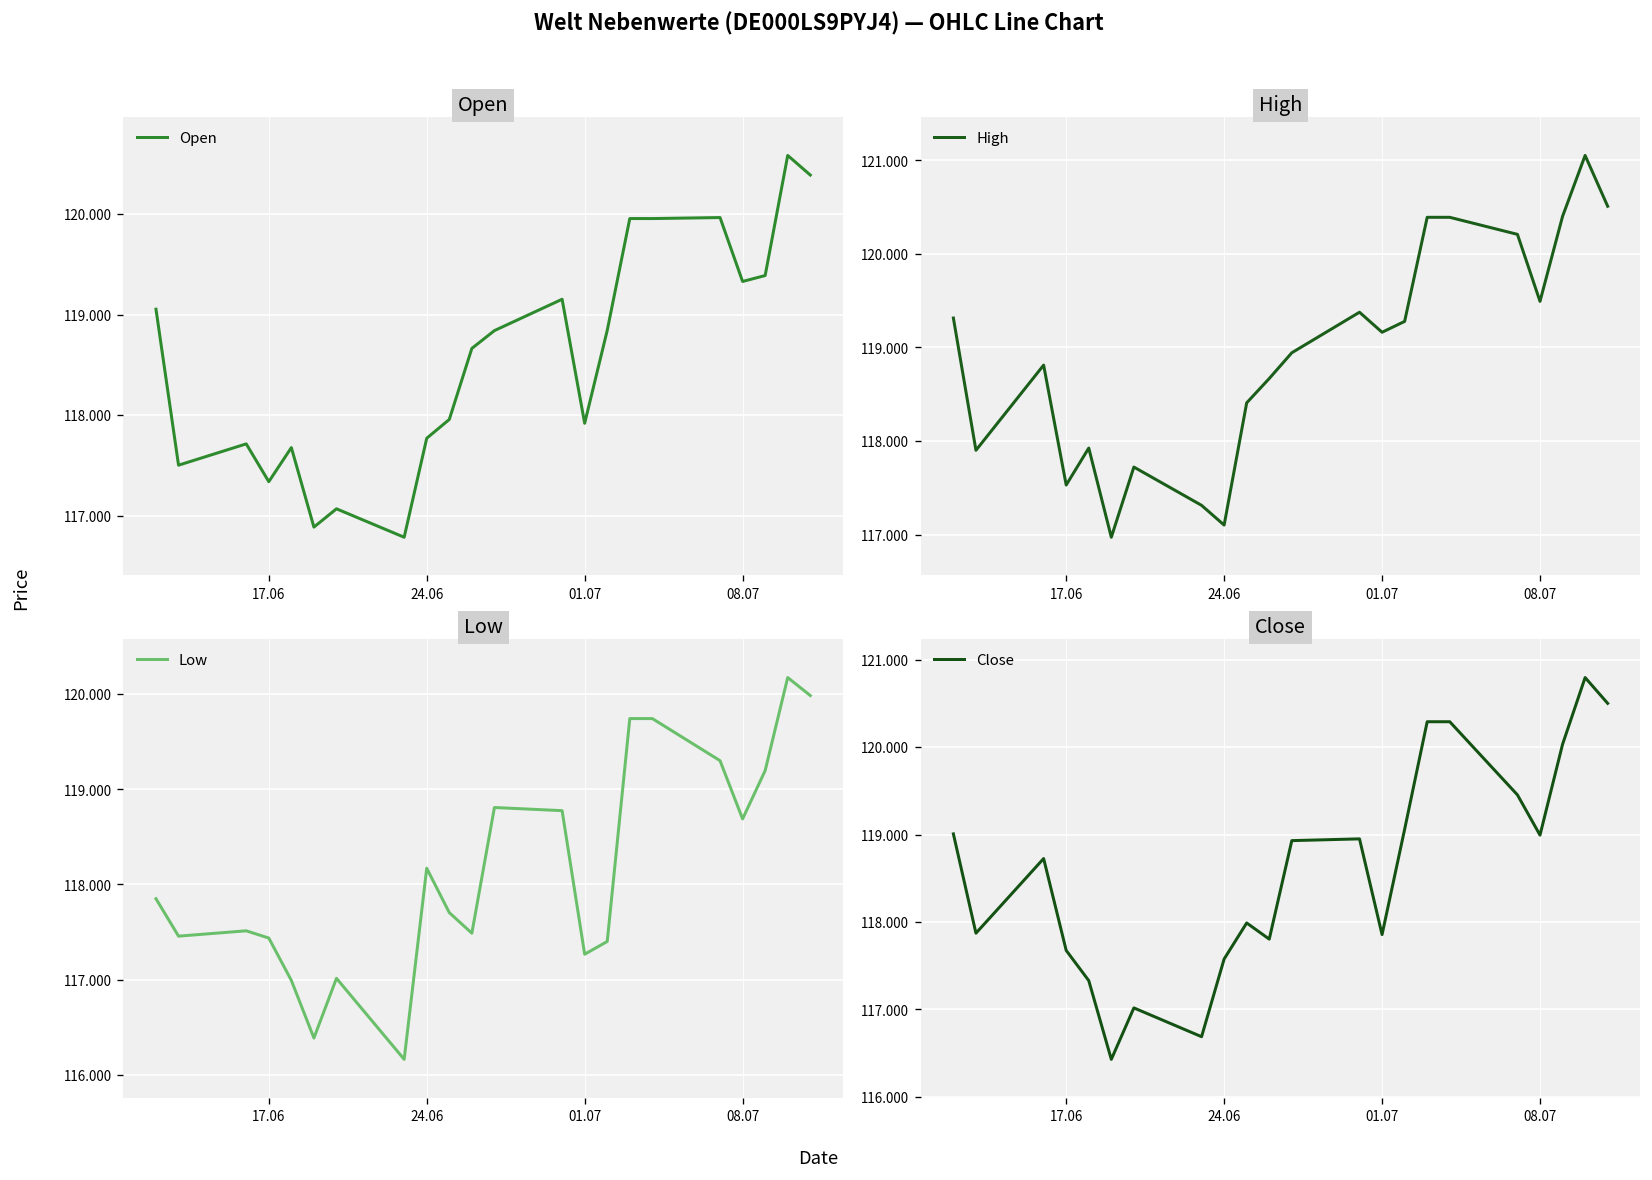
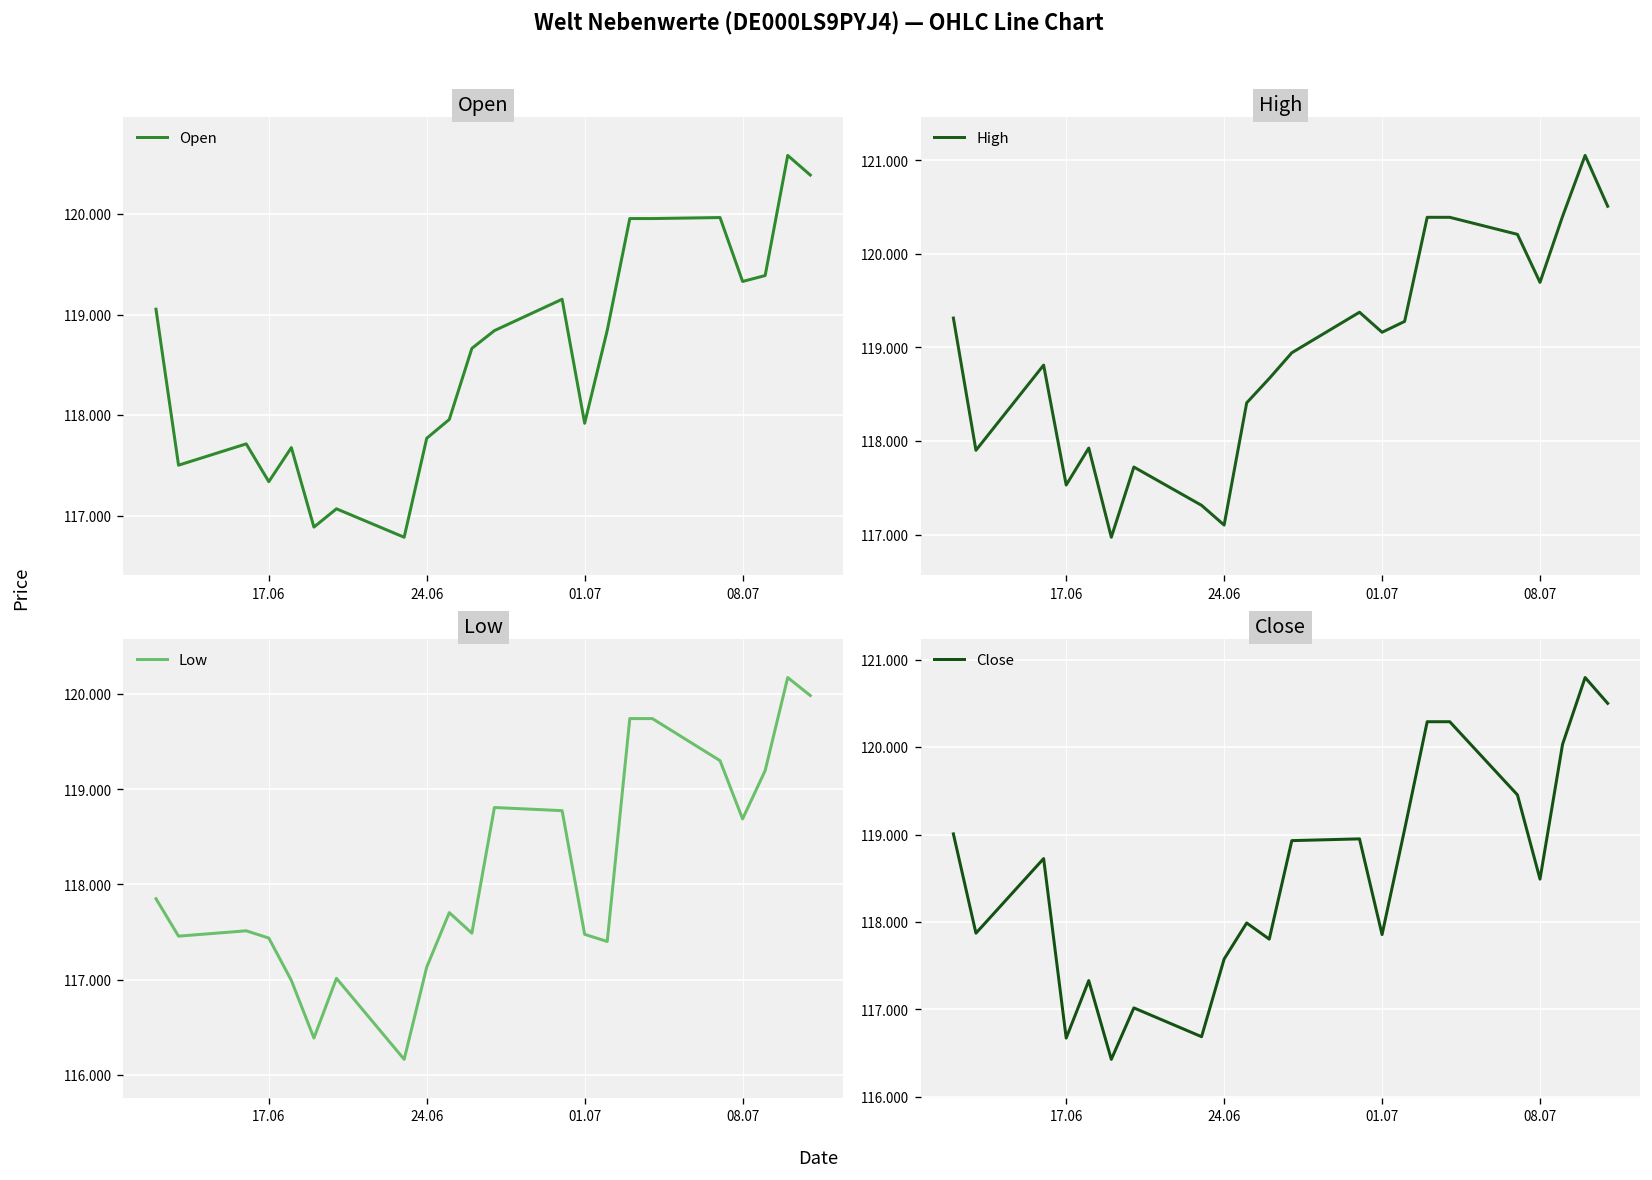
High, 08.07: 119.5 -> 119.7
Low, 24.06: 118.2 -> 117.1
Low, 01.07: 117.3 -> 117.5
Close, 17.06: 117.7 -> 116.7
Close, 08.07: 119.0 -> 118.5
